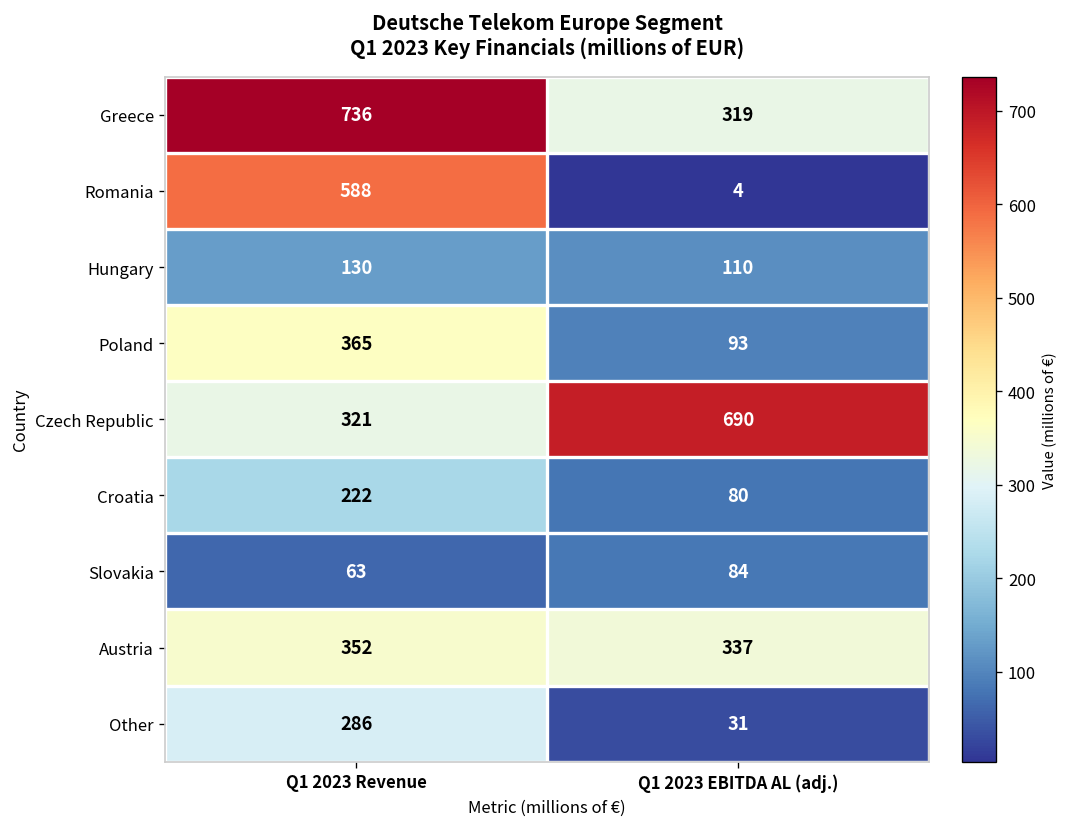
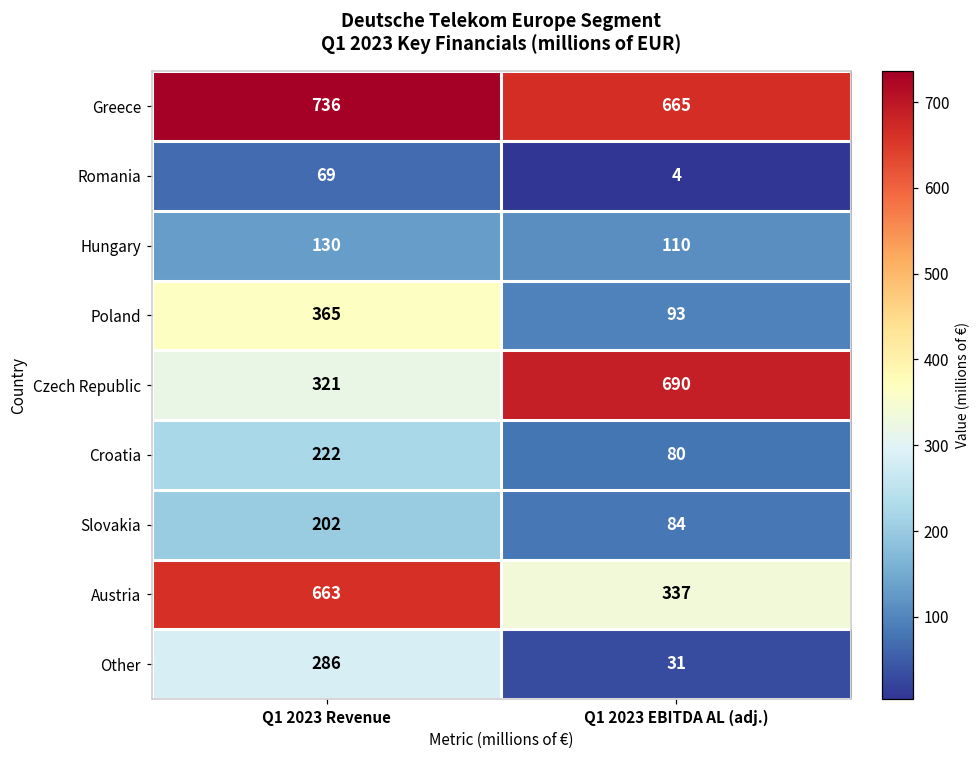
Greece, Q1 2023 EBITDA AL (adj.): 319 -> 665
Romania, Q1 2023 Revenue: 588 -> 69
Slovakia, Q1 2023 Revenue: 63 -> 202
Austria, Q1 2023 Revenue: 352 -> 663
